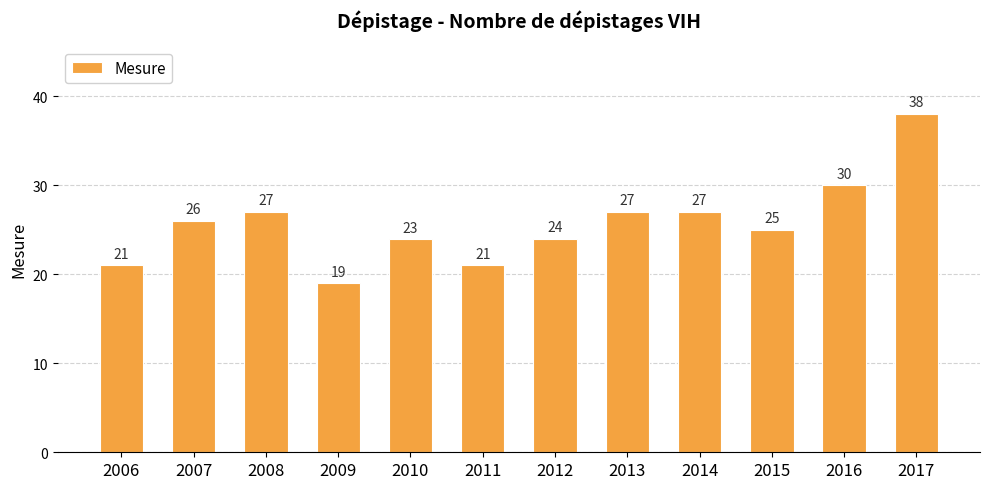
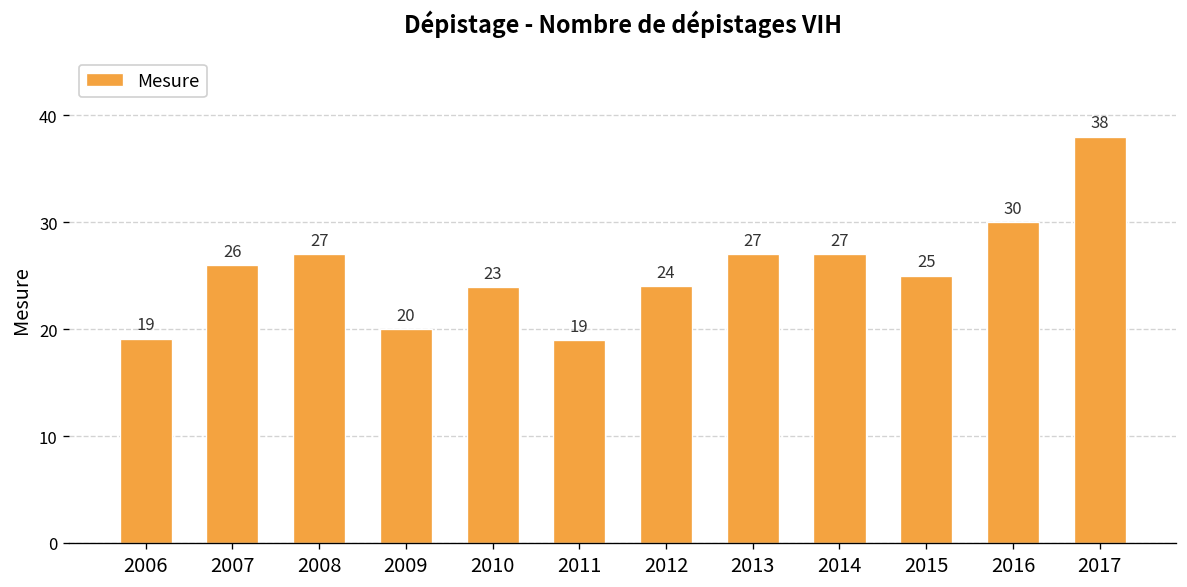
2006: 21 -> 19
2009: 19 -> 20
2011: 21 -> 19
